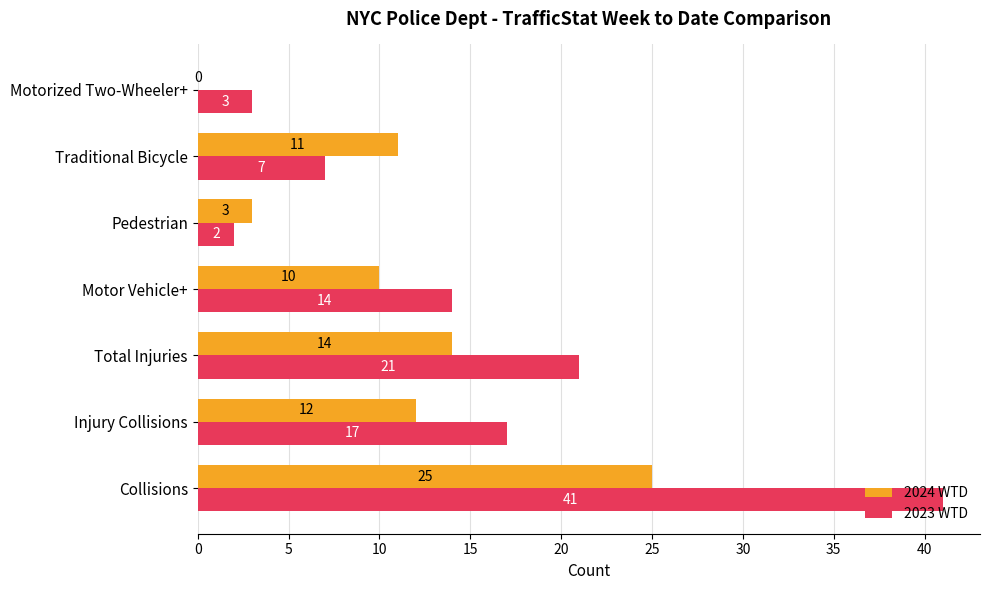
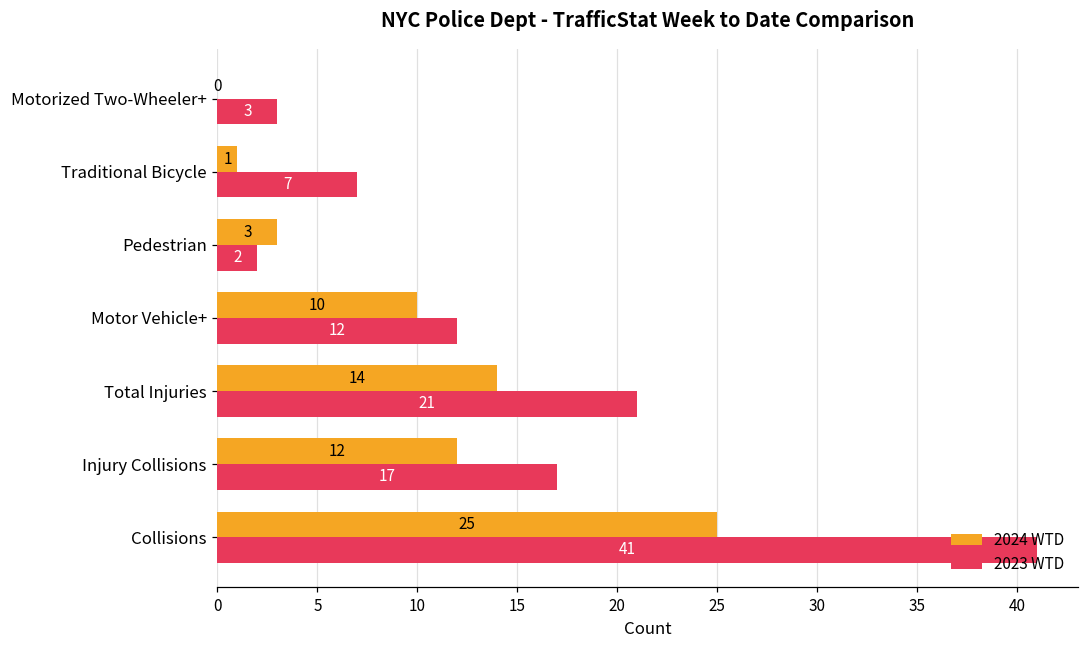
2024 WTD, Traditional Bicycle: 11 -> 1
2023 WTD, Motor Vehicle+: 14 -> 12
